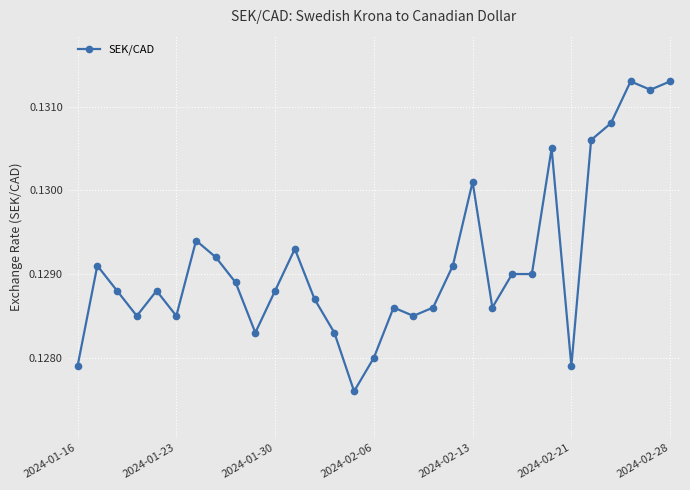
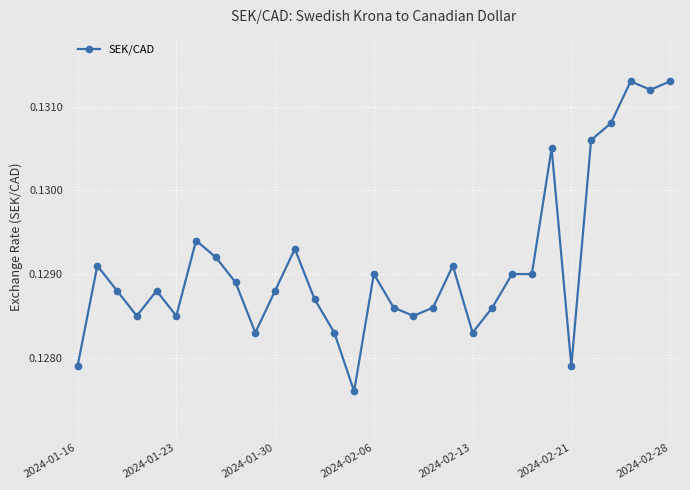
2024-02-06: 0.128 -> 0.129
2024-02-13: 0.1301 -> 0.1283
